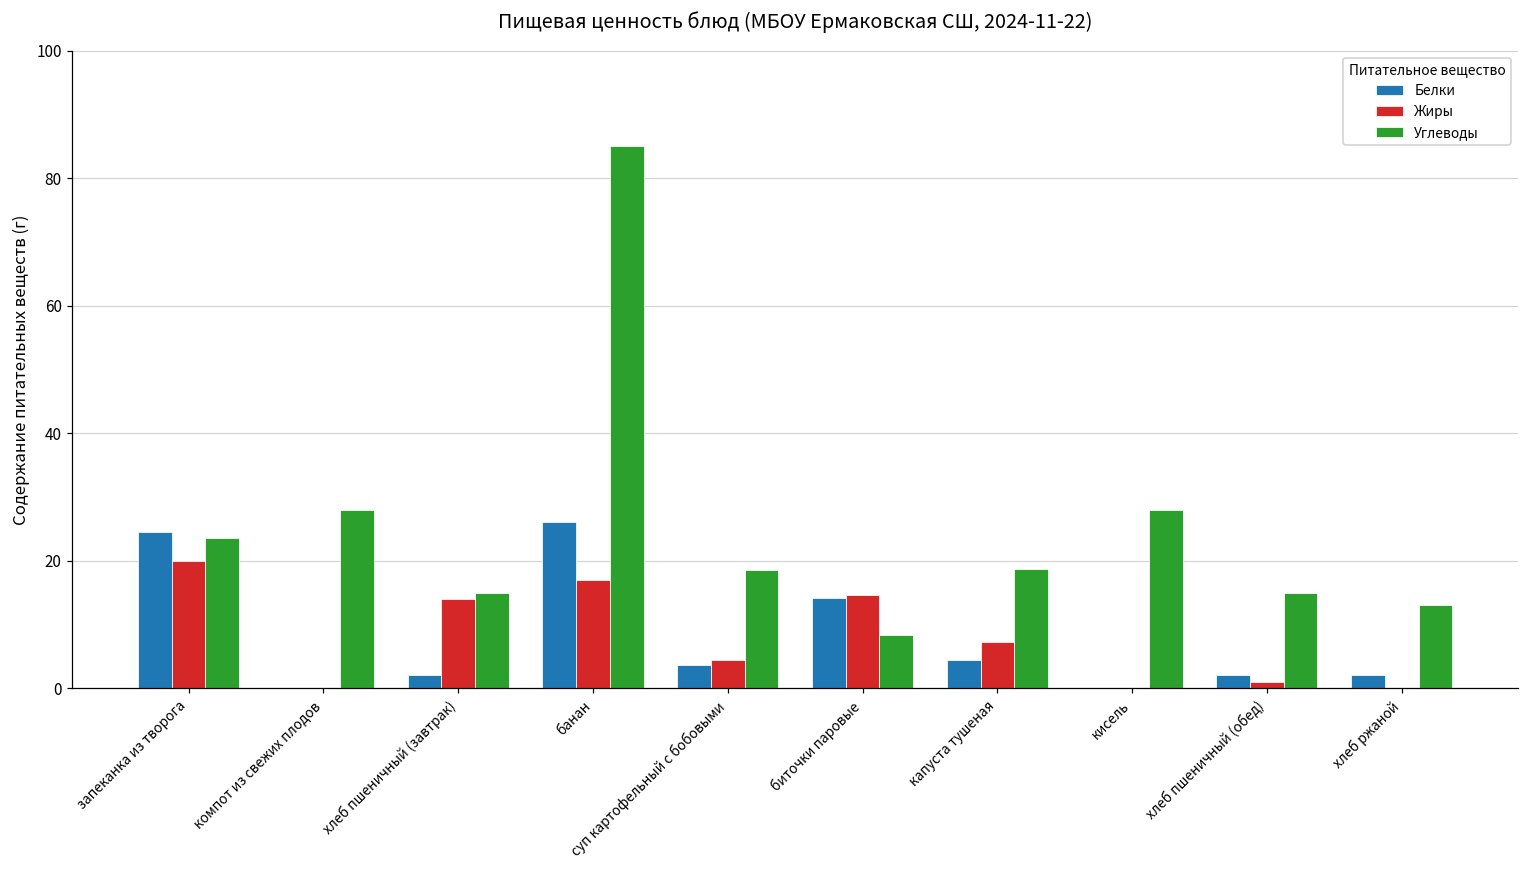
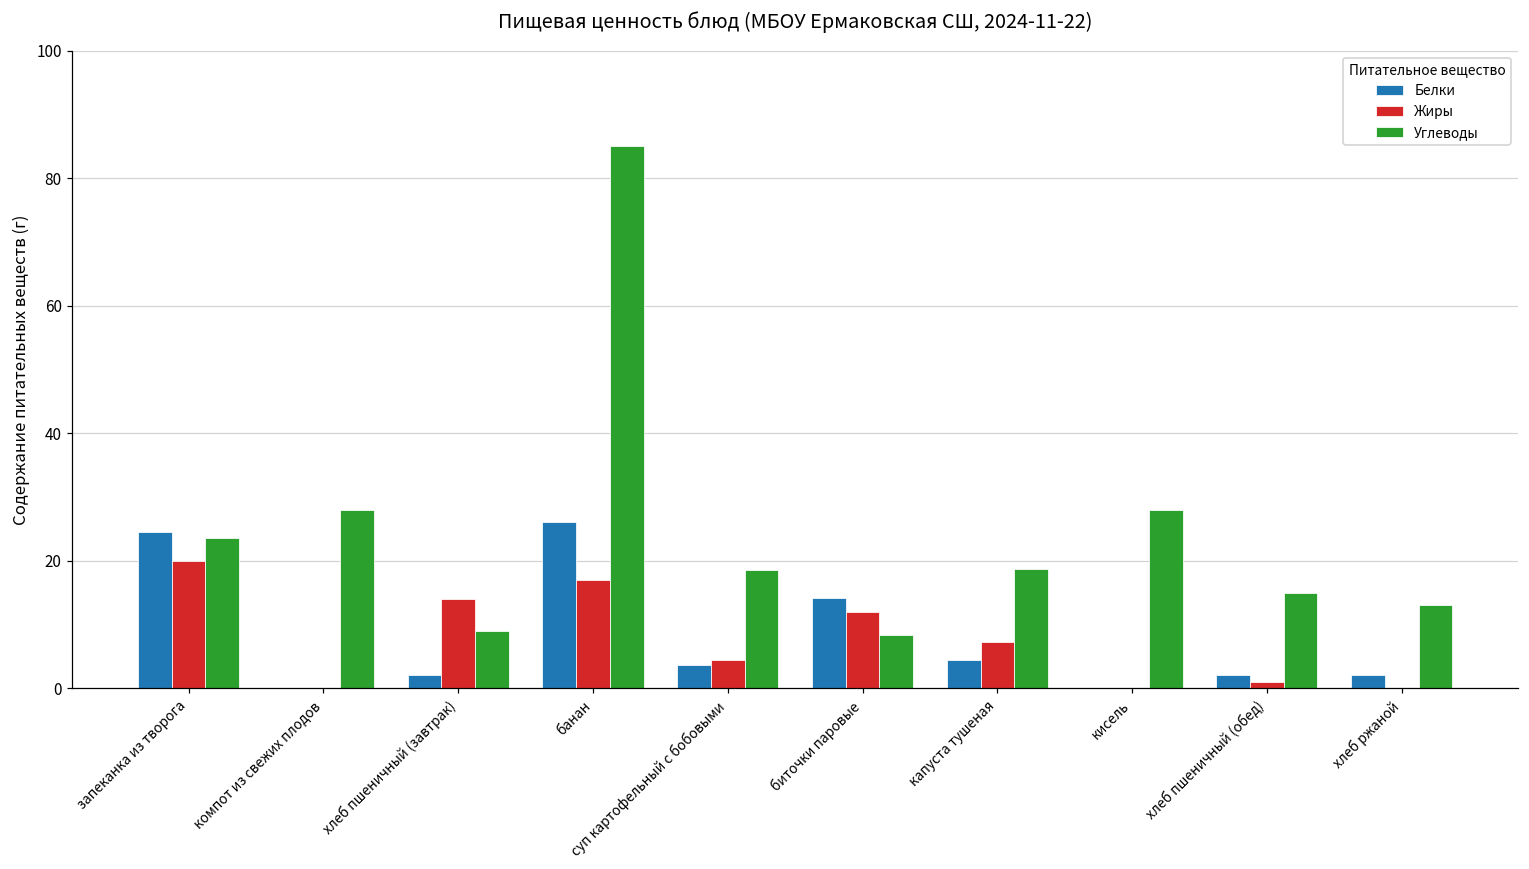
Углеводы, хлеб пшеничный (завтрак): 15 -> 9
Жиры, биточки паровые: 15 -> 12
